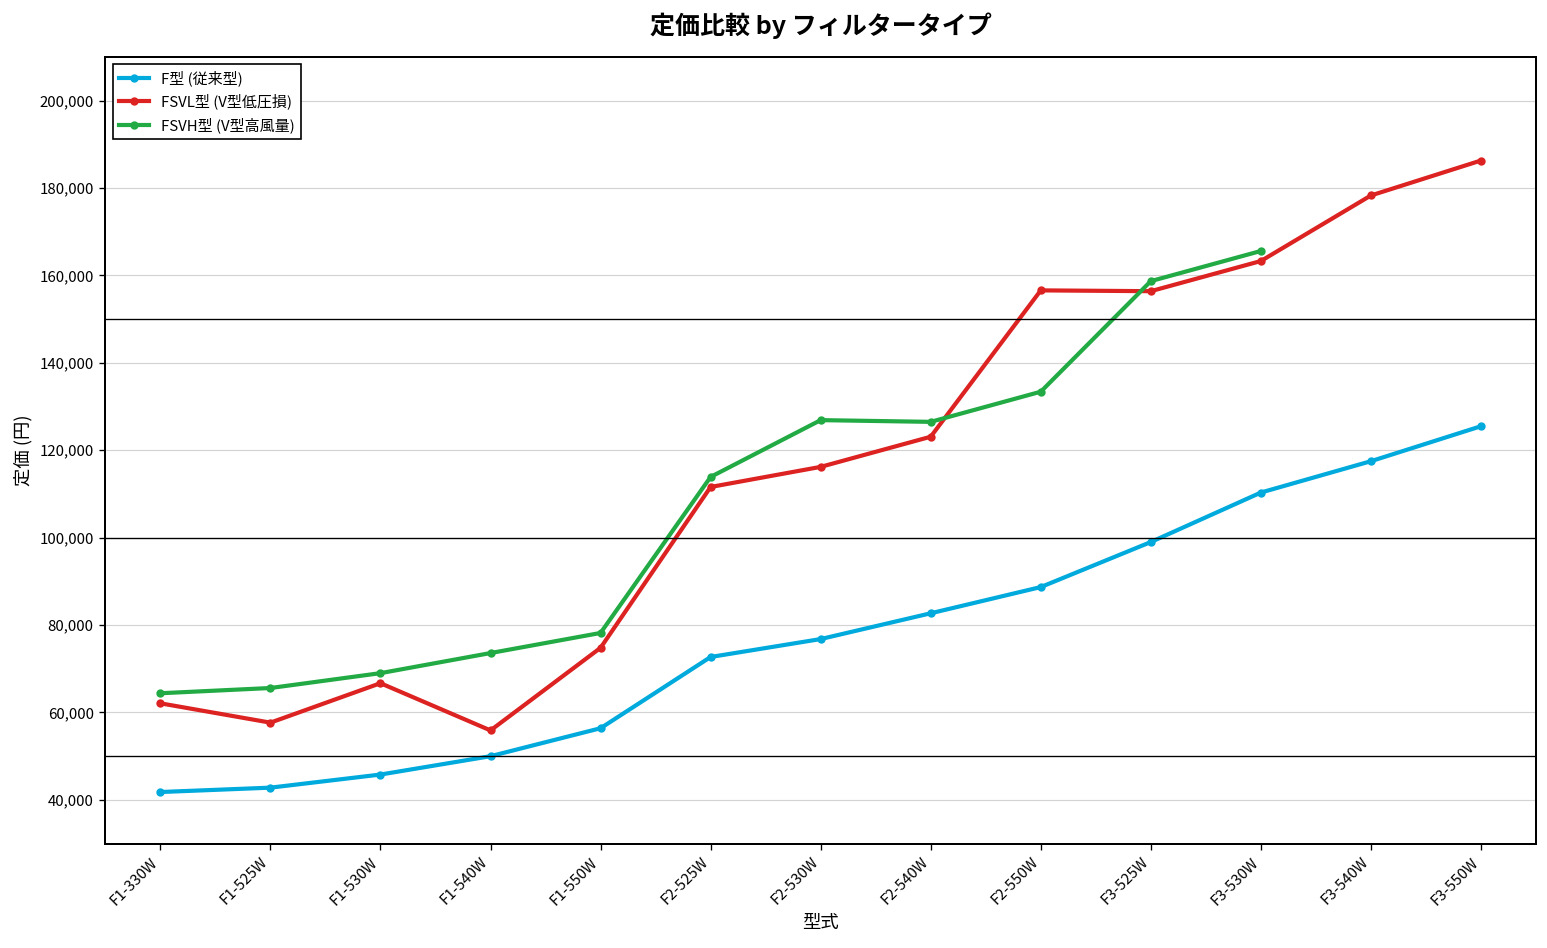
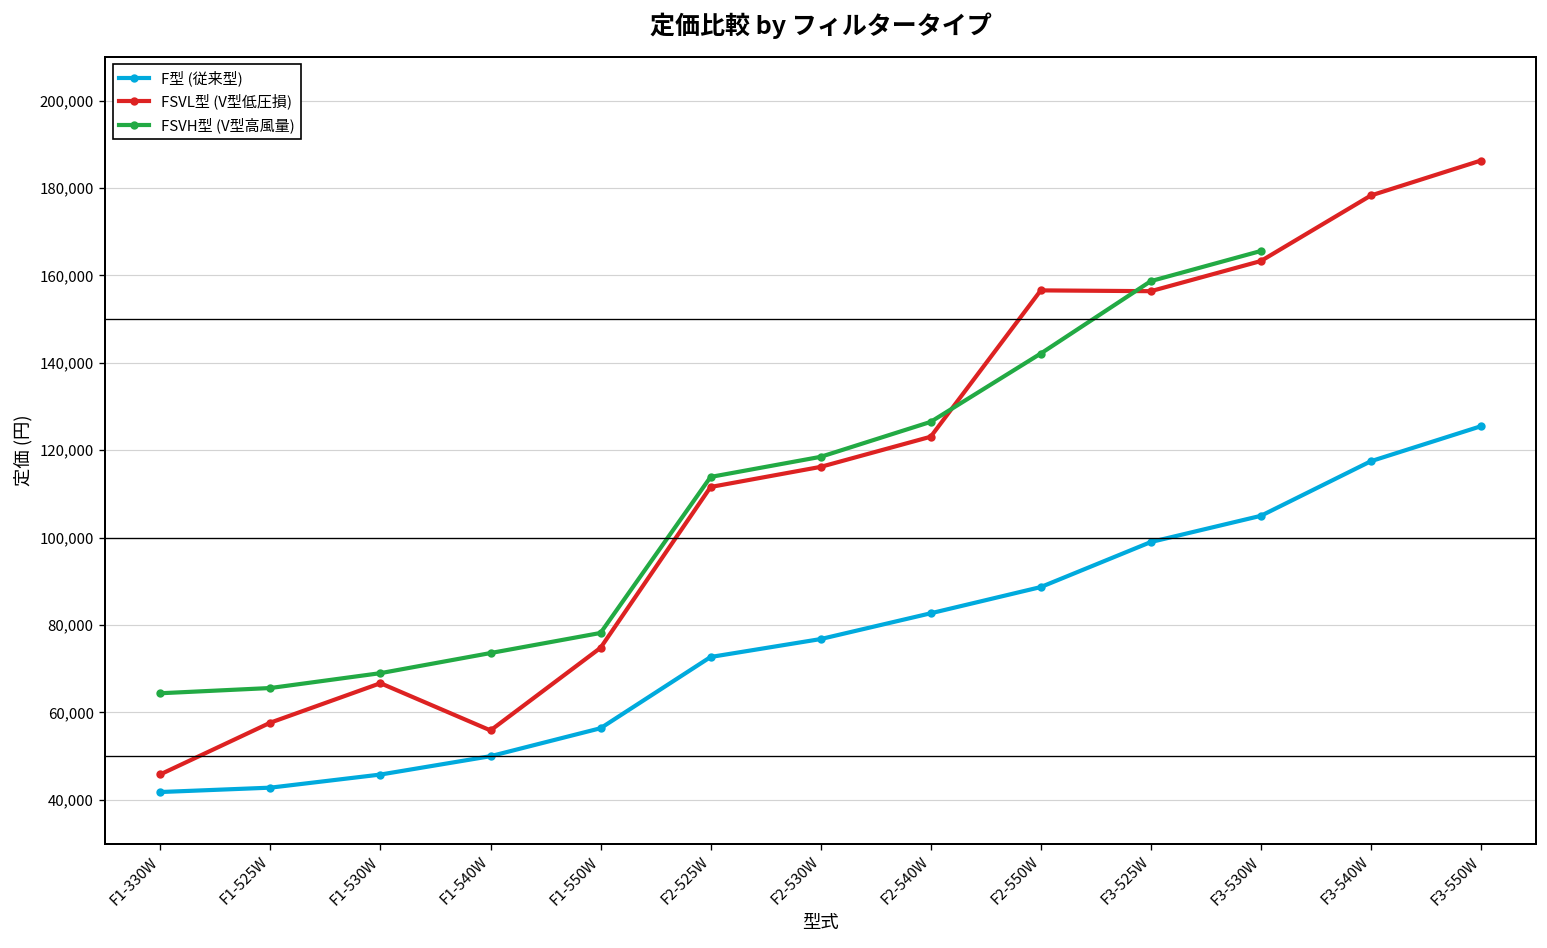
FSVL型 (V型低圧損), F1-330W: 62,000 -> 46,000
FSVH型 (V型高風量), F2-530W: 127,000 -> 119,000
FSVH型 (V型高風量), F2-550W: 133,000 -> 142,000
F型 (従来型), F3-530W: 110,000 -> 105,000
